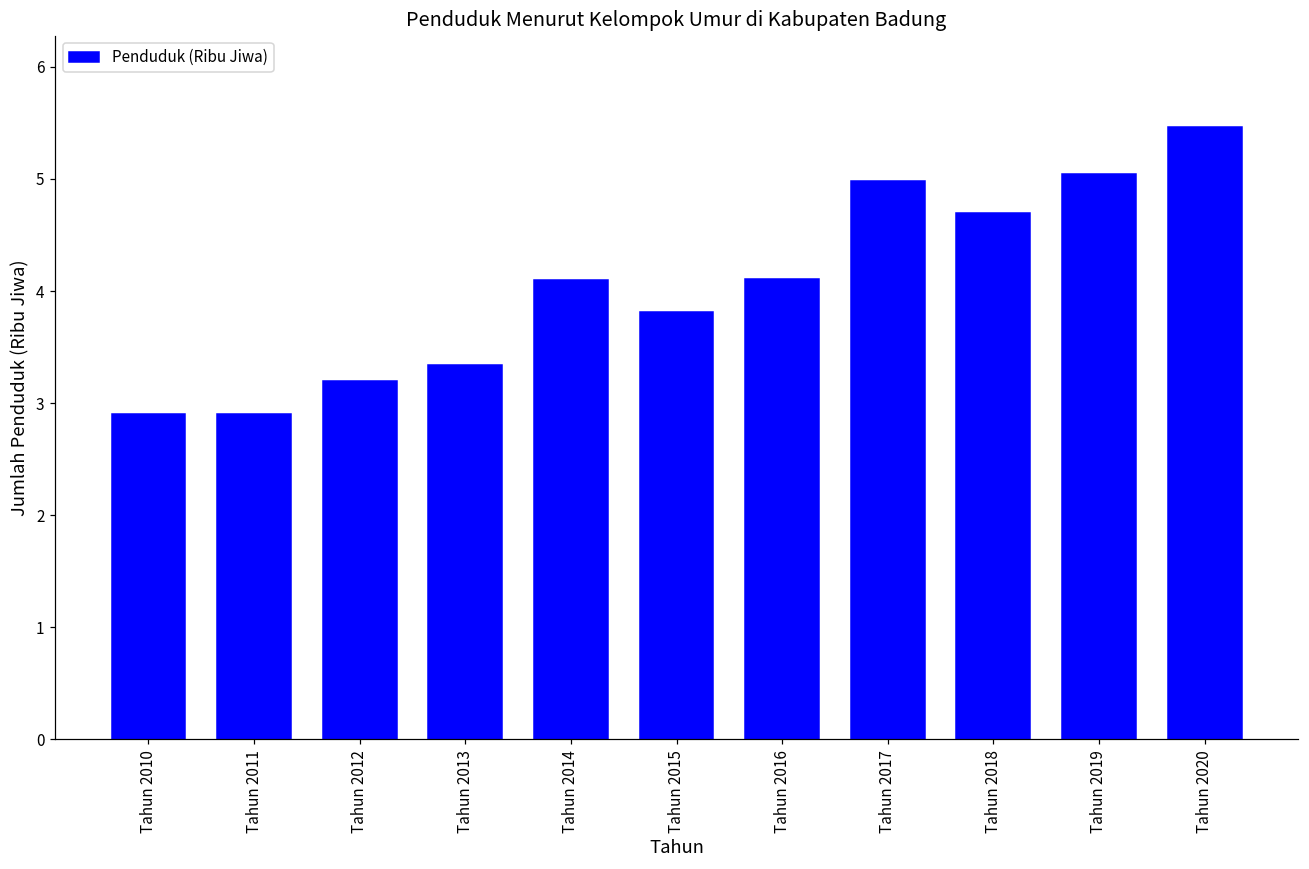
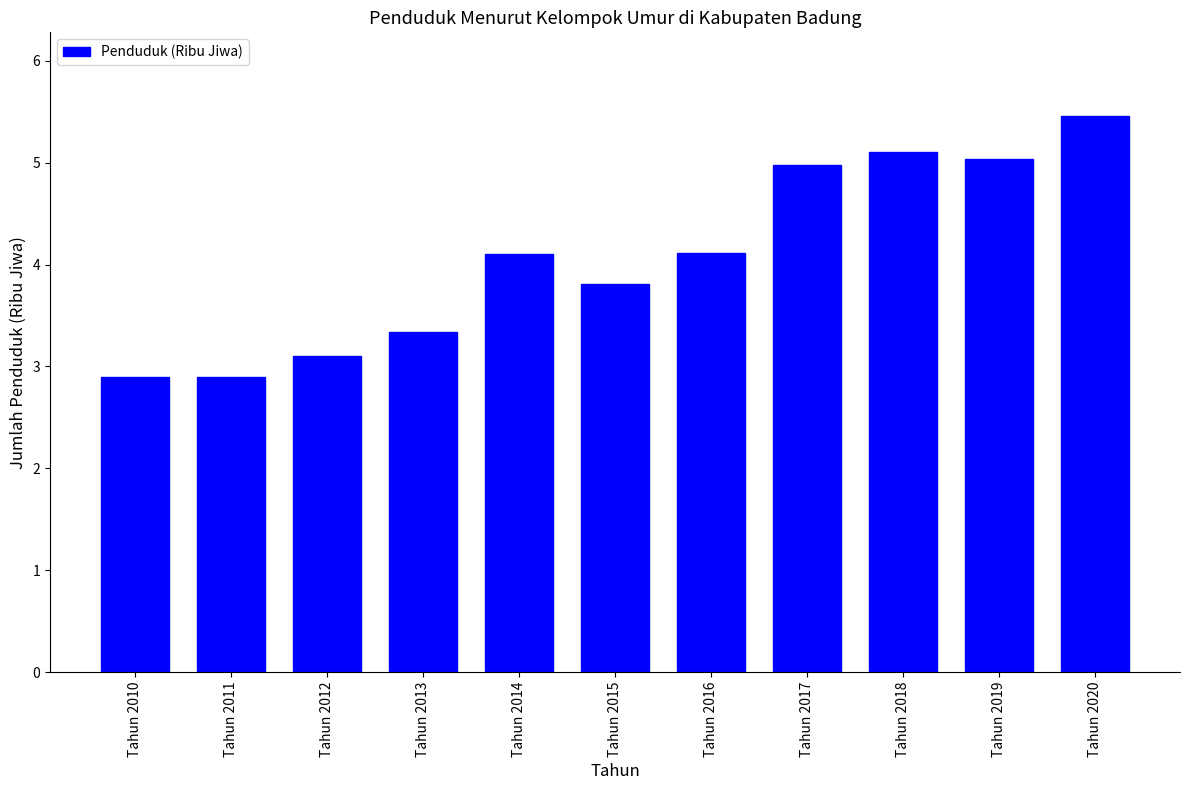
Tahun 2012: 3.2 -> 3.1
Tahun 2018: 4.7 -> 5.1
